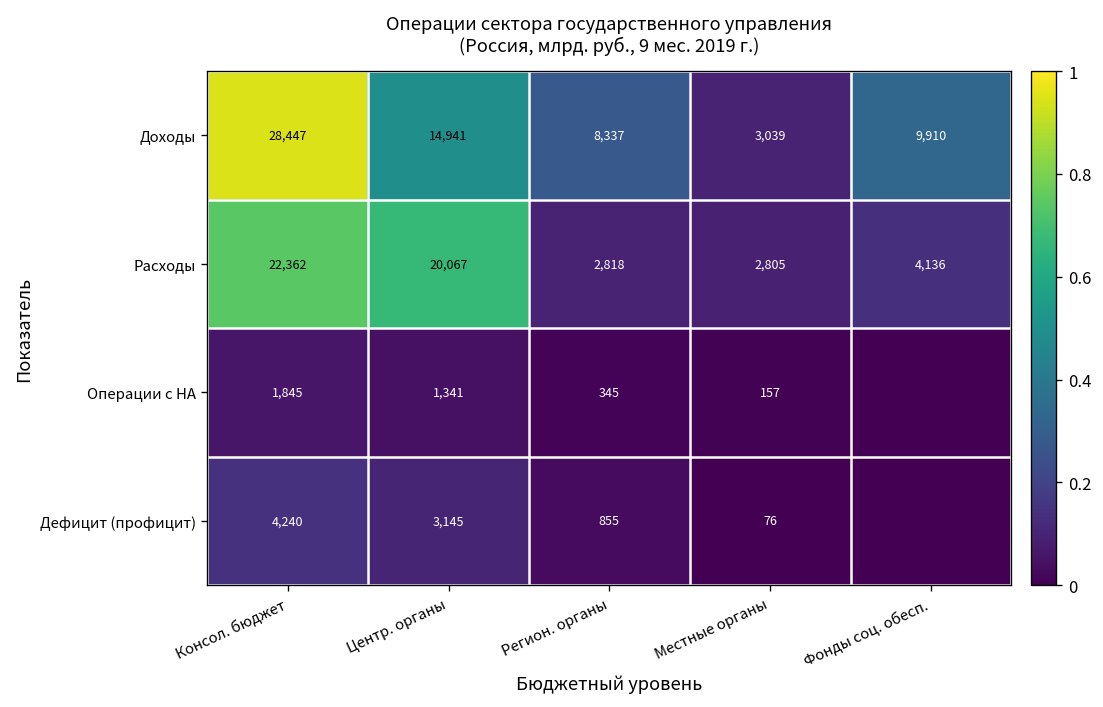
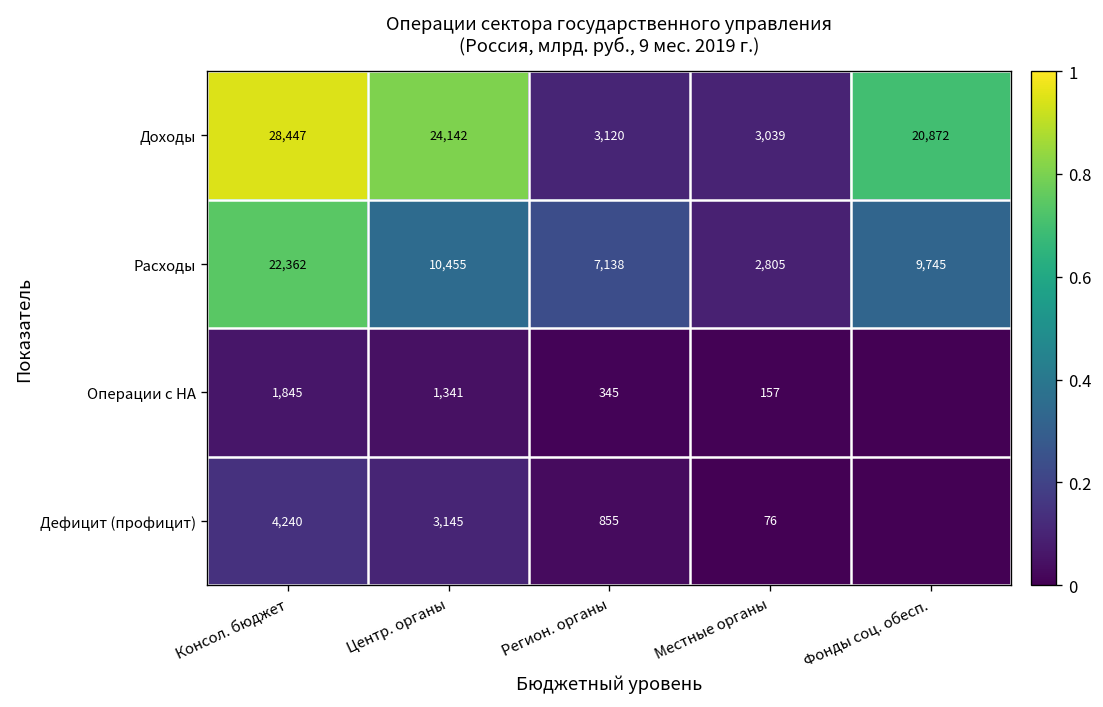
Доходы, Центр. органы: 14,941 -> 24,142
Доходы, Регион. органы: 8,337 -> 3,120
Доходы, Фонды соц. обесп.: 9,910 -> 20,872
Расходы, Центр. органы: 20,067 -> 10,455
Расходы, Регион. органы: 2,818 -> 7,138
Расходы, Фонды соц. обесп.: 4,136 -> 9,745
